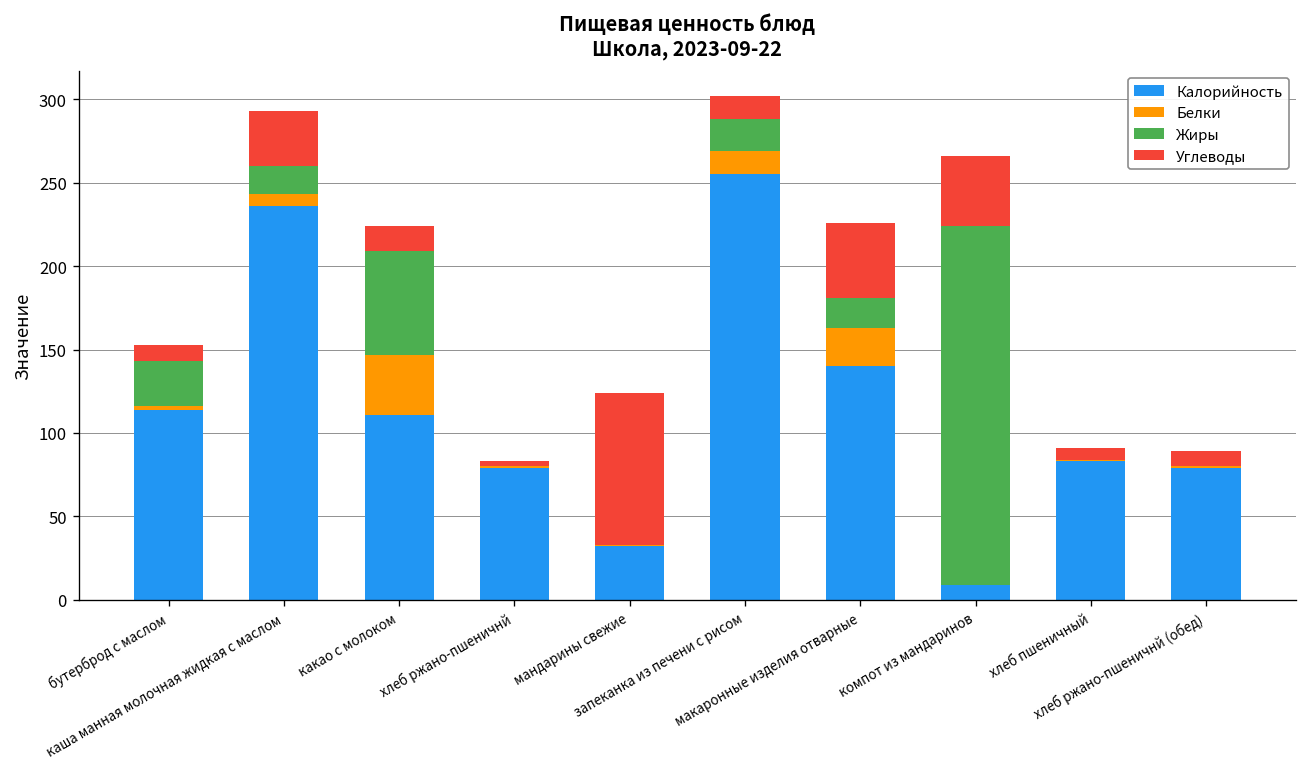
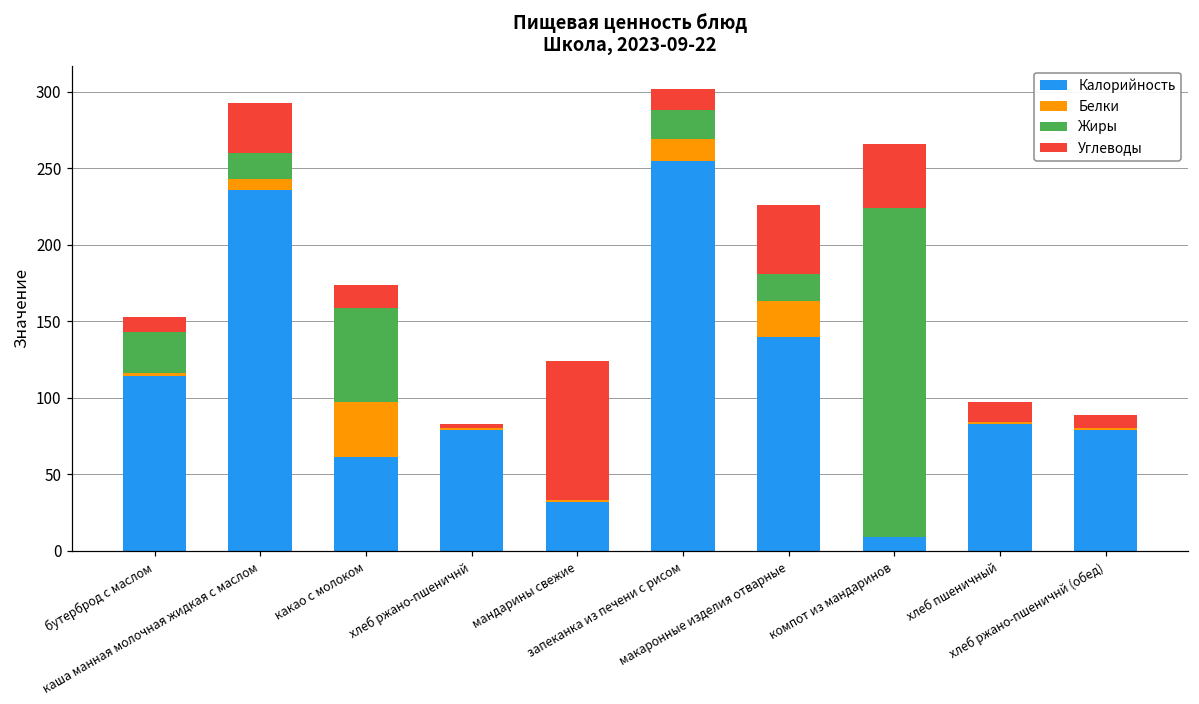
Калорийность, какао с молоком: 111 -> 61
Углеводы, хлеб пшеничный: 7 -> 13
